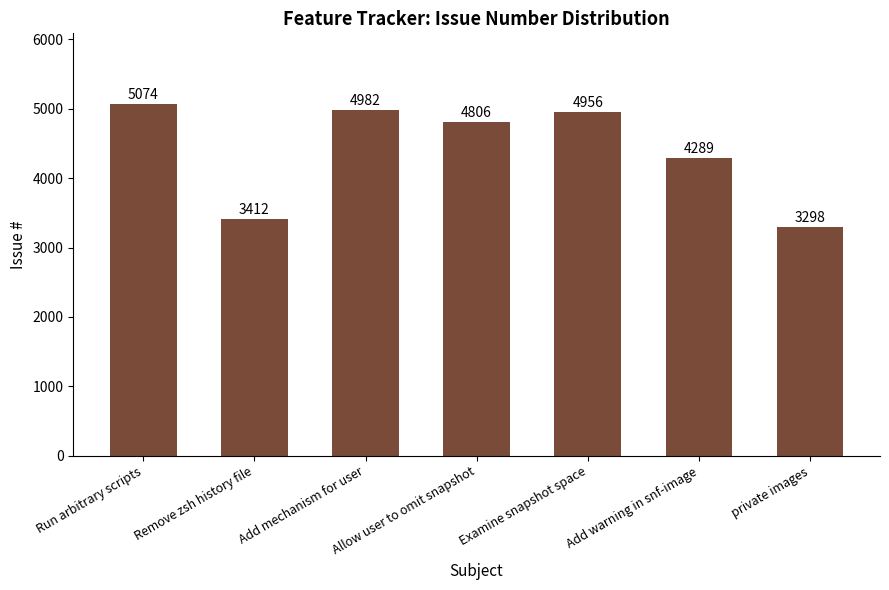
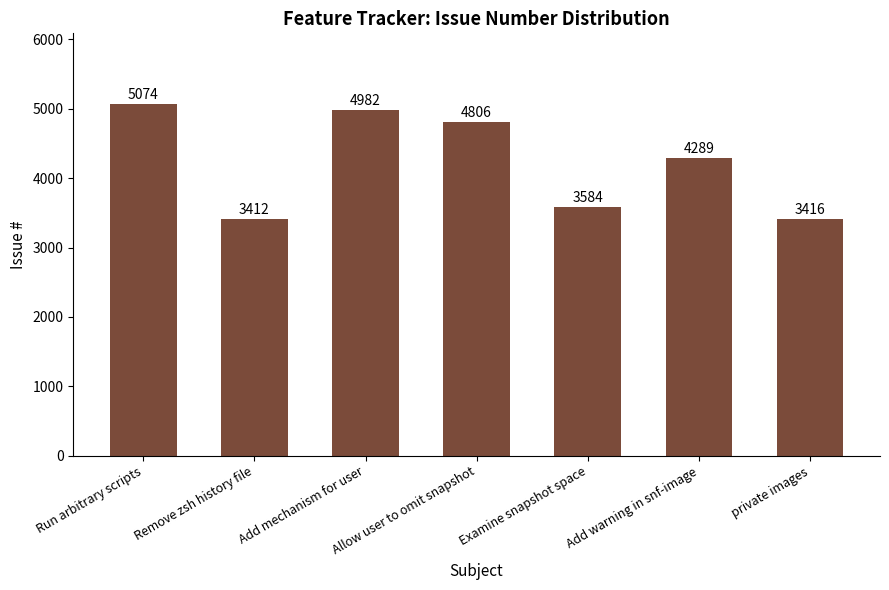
Examine snapshot space: 4956 -> 3584
private images: 3298 -> 3416
